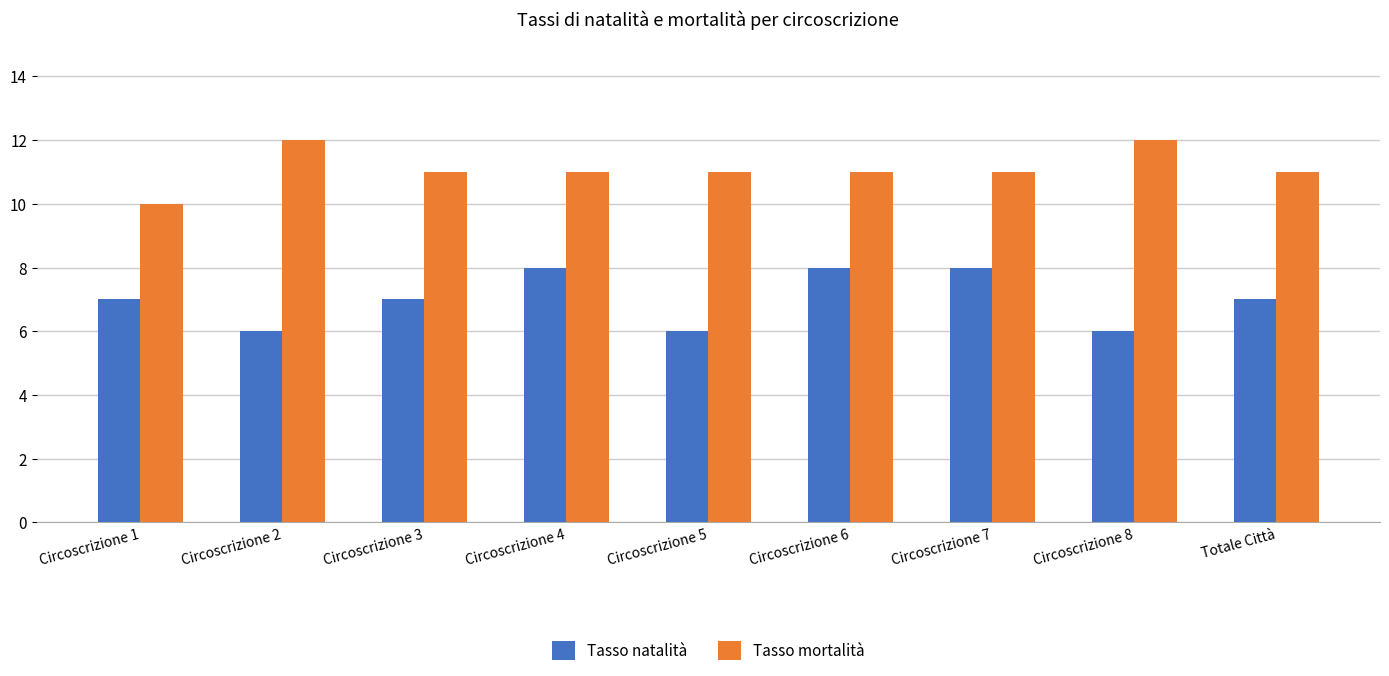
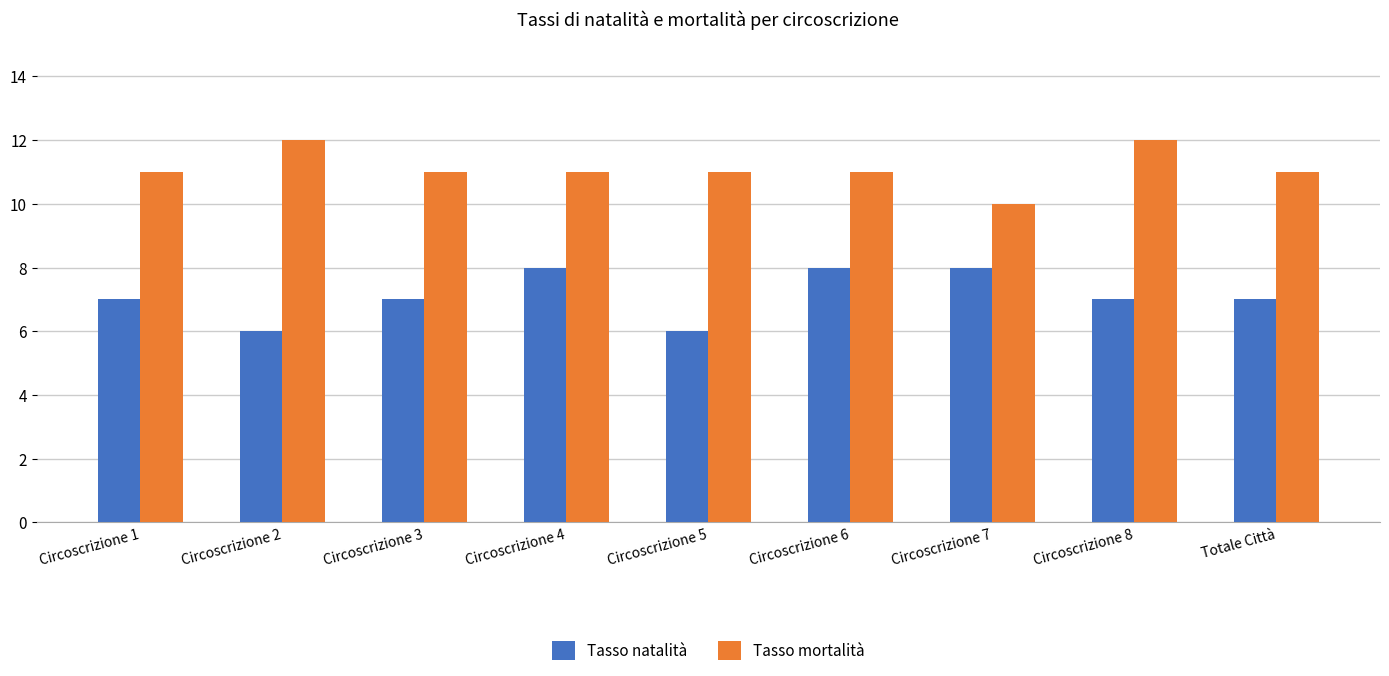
Tasso mortalità, Circoscrizione 1: 10 -> 11
Tasso mortalità, Circoscrizione 7: 11 -> 10
Tasso natalità, Circoscrizione 8: 6 -> 7
